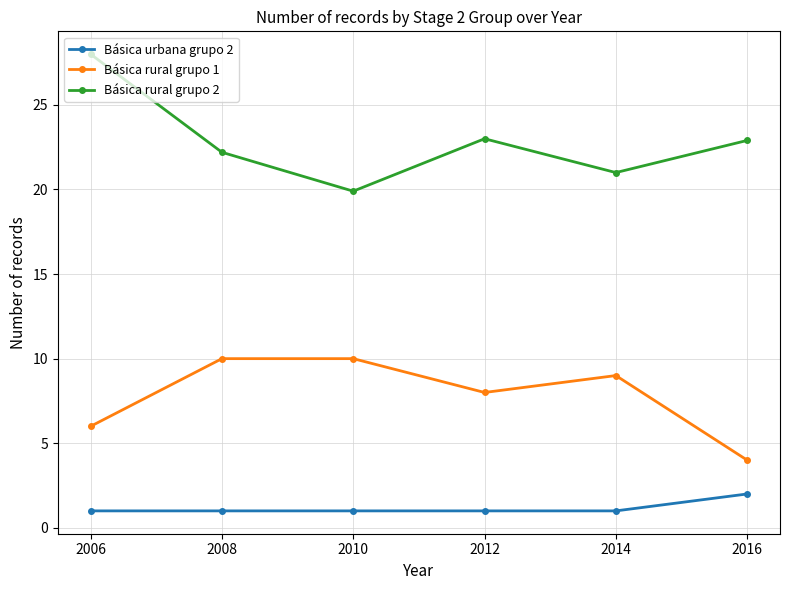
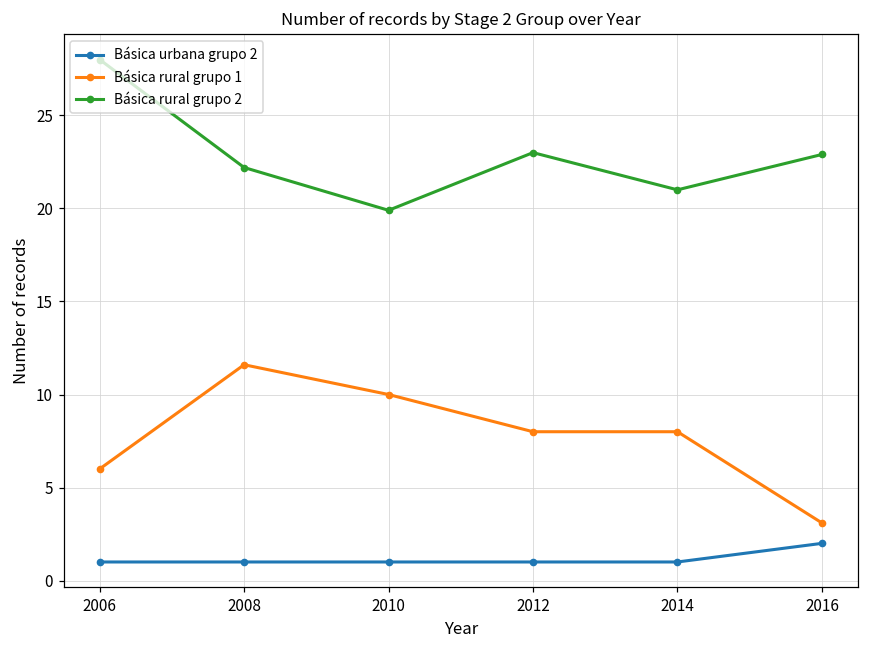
Básica rural grupo 1, 2008: 10.0 -> 11.6
Básica rural grupo 1, 2014: 9 -> 8
Básica rural grupo 1, 2016: 4.0 -> 3.1
